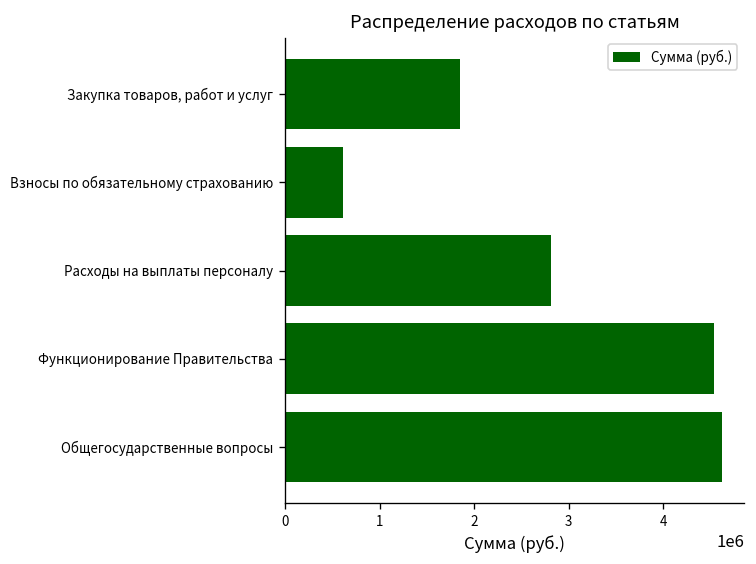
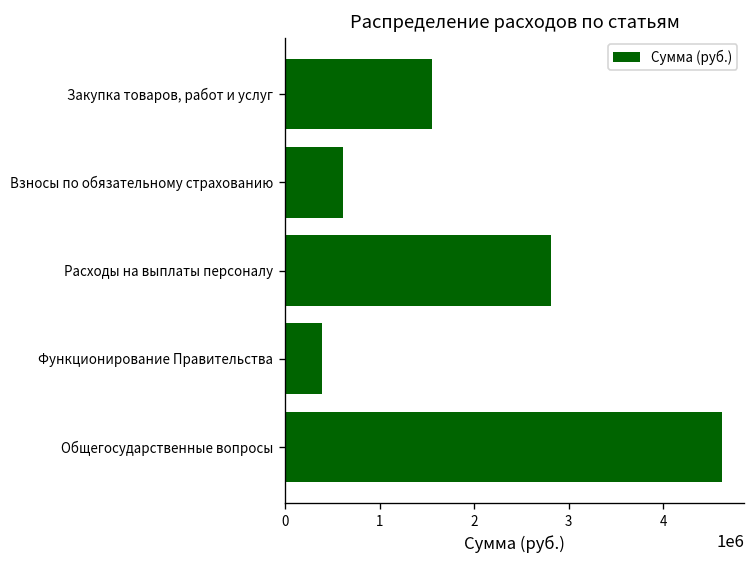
Закупка товаров, работ и услуг: 1800000 -> 1600000
Функционирование Правительства: 4500000 -> 400000
